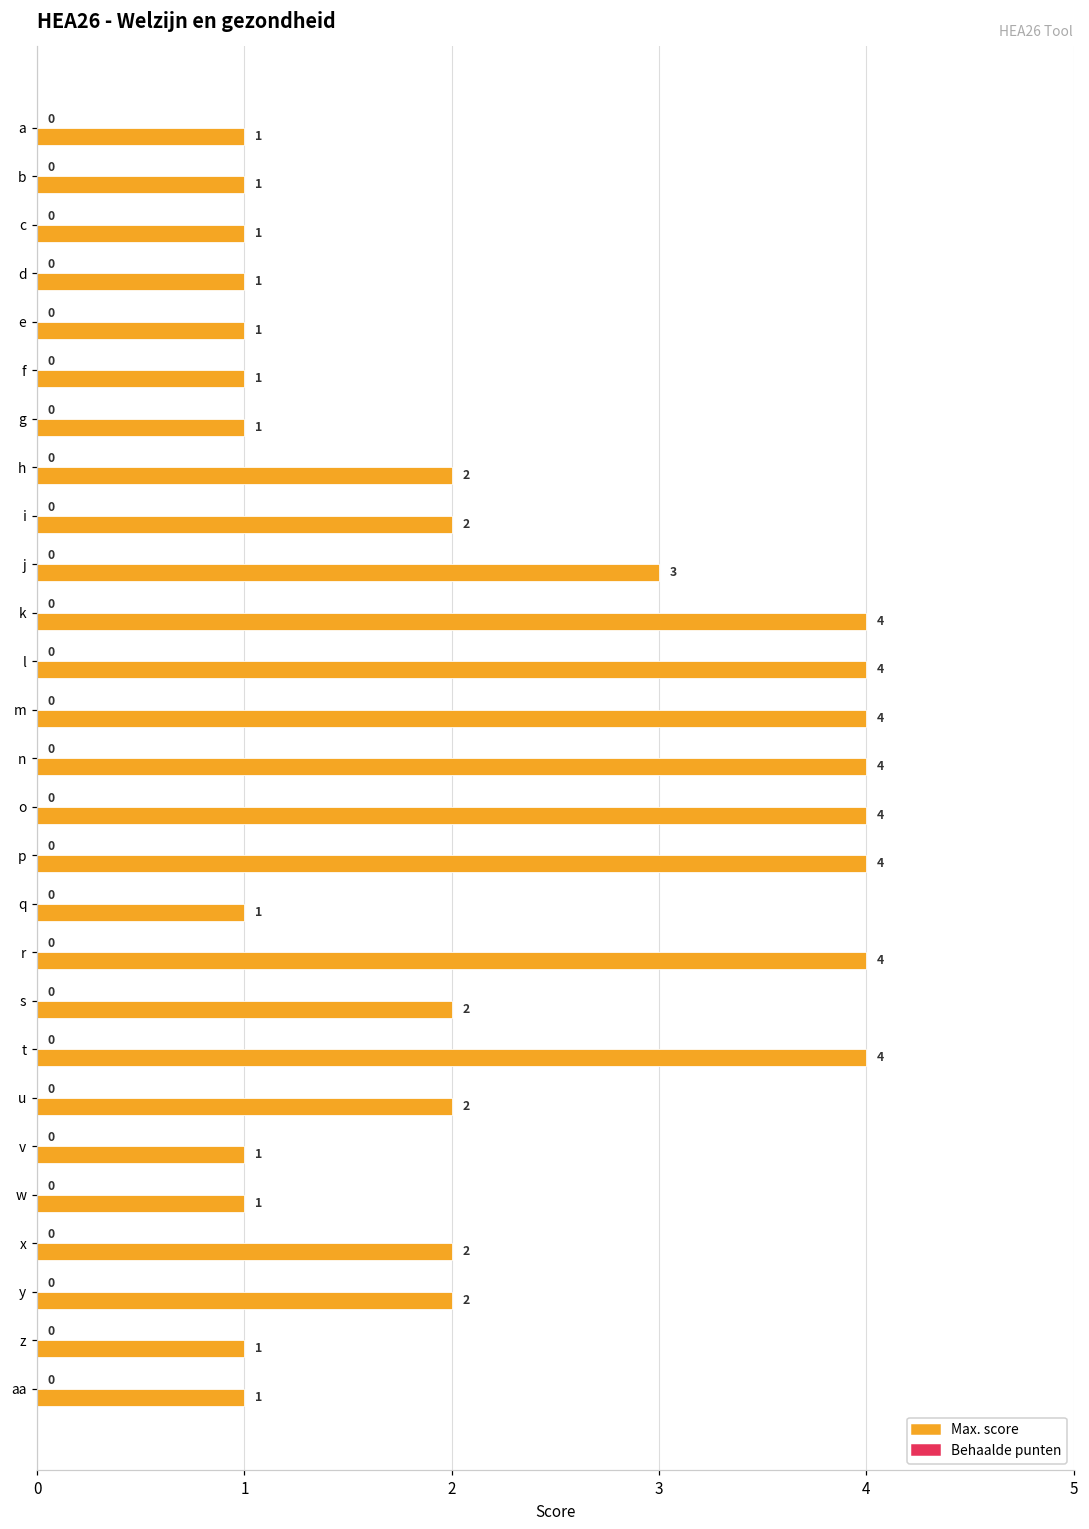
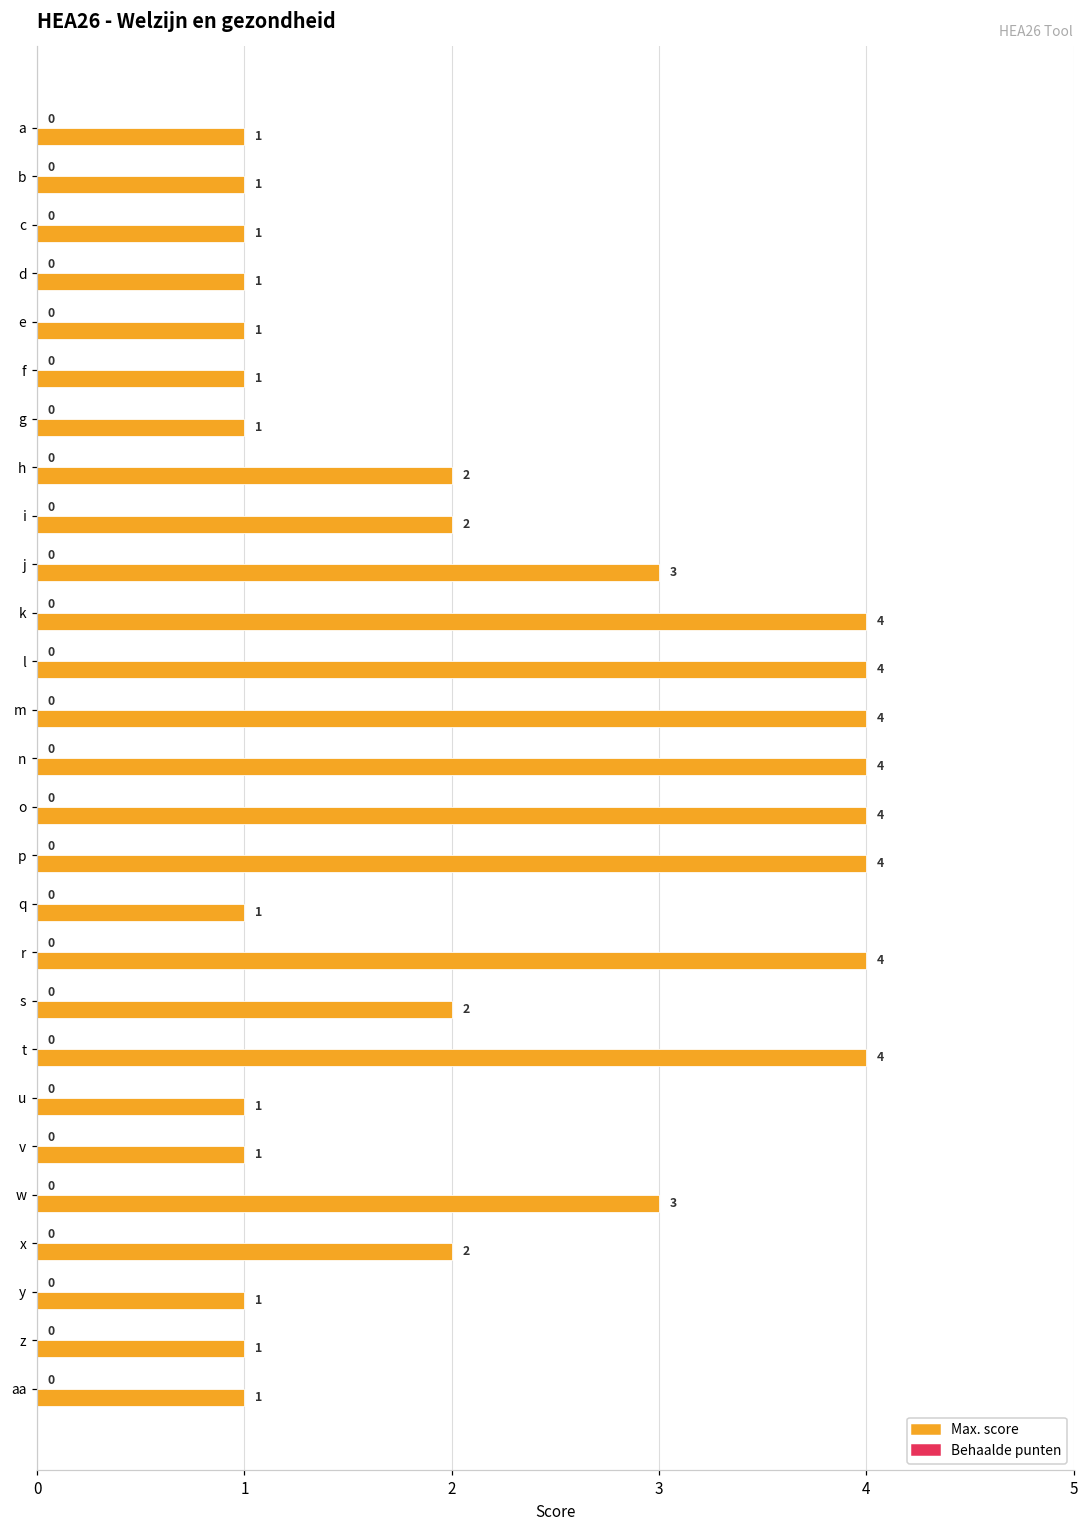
Max. score, u: 2 -> 1
Max. score, w: 1 -> 3
Max. score, y: 2 -> 1
